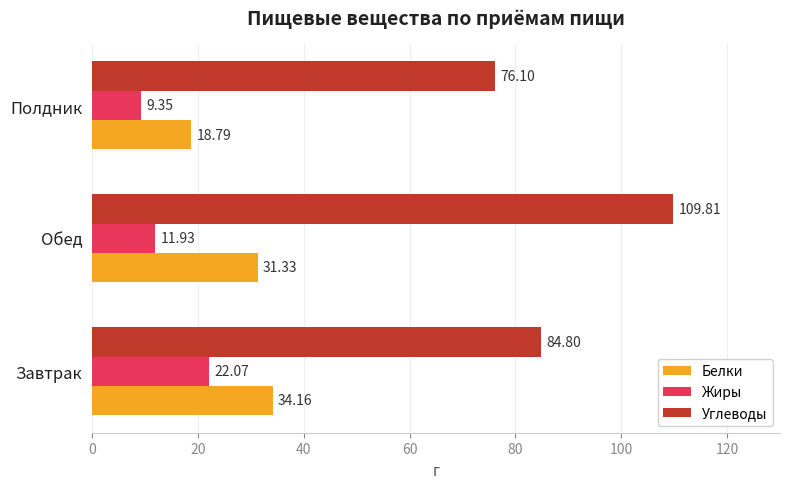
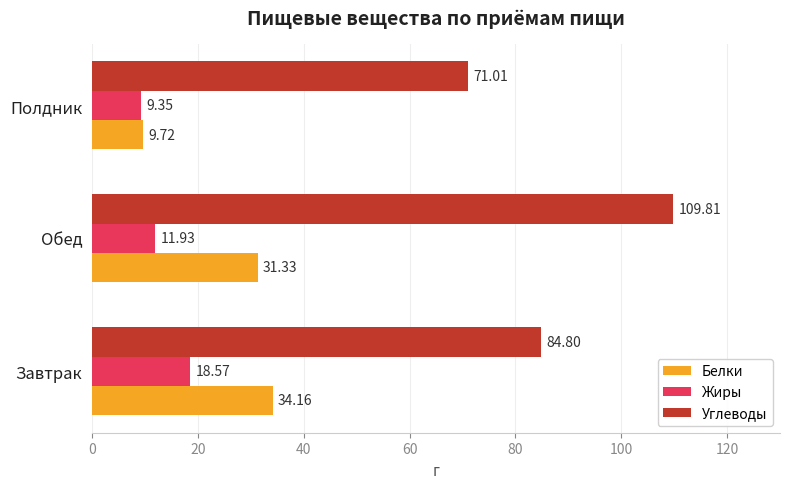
Углеводы, Полдник: 76.10 -> 71.01
Белки, Полдник: 18.79 -> 9.72
Жиры, Завтрак: 22.07 -> 18.57
